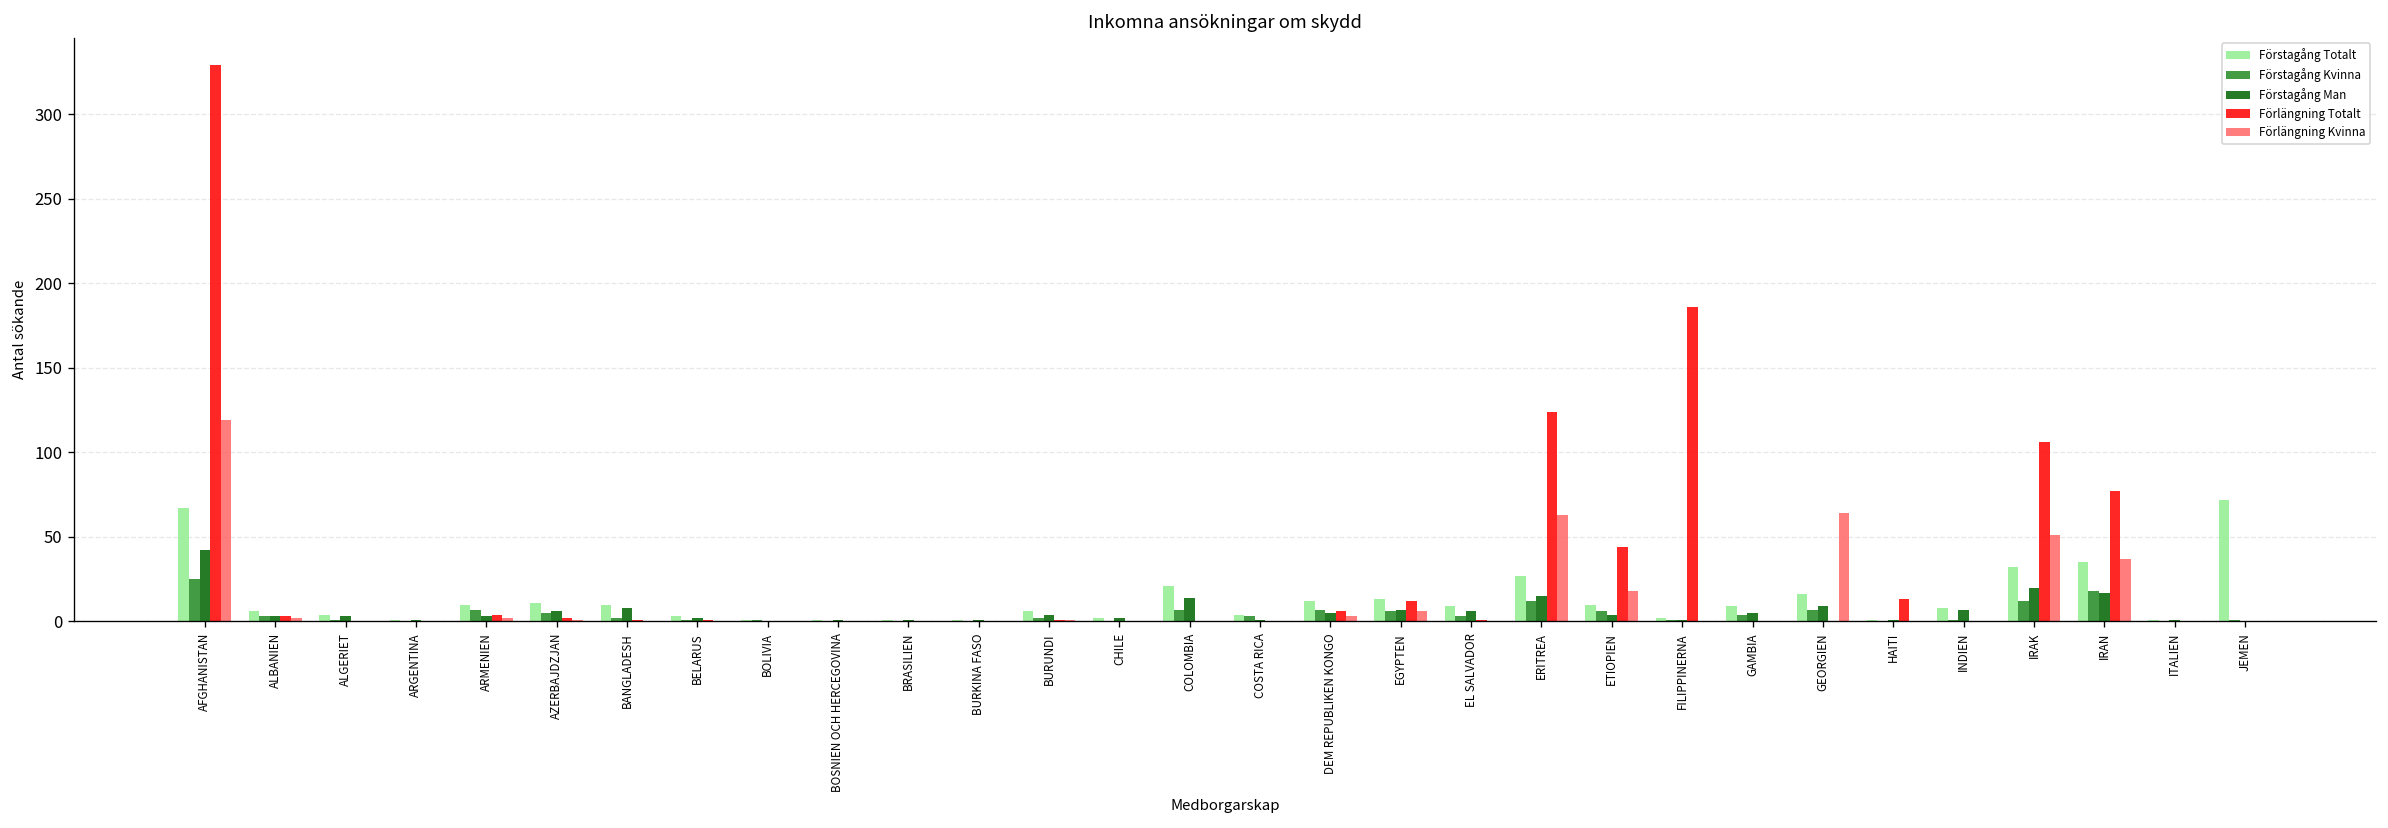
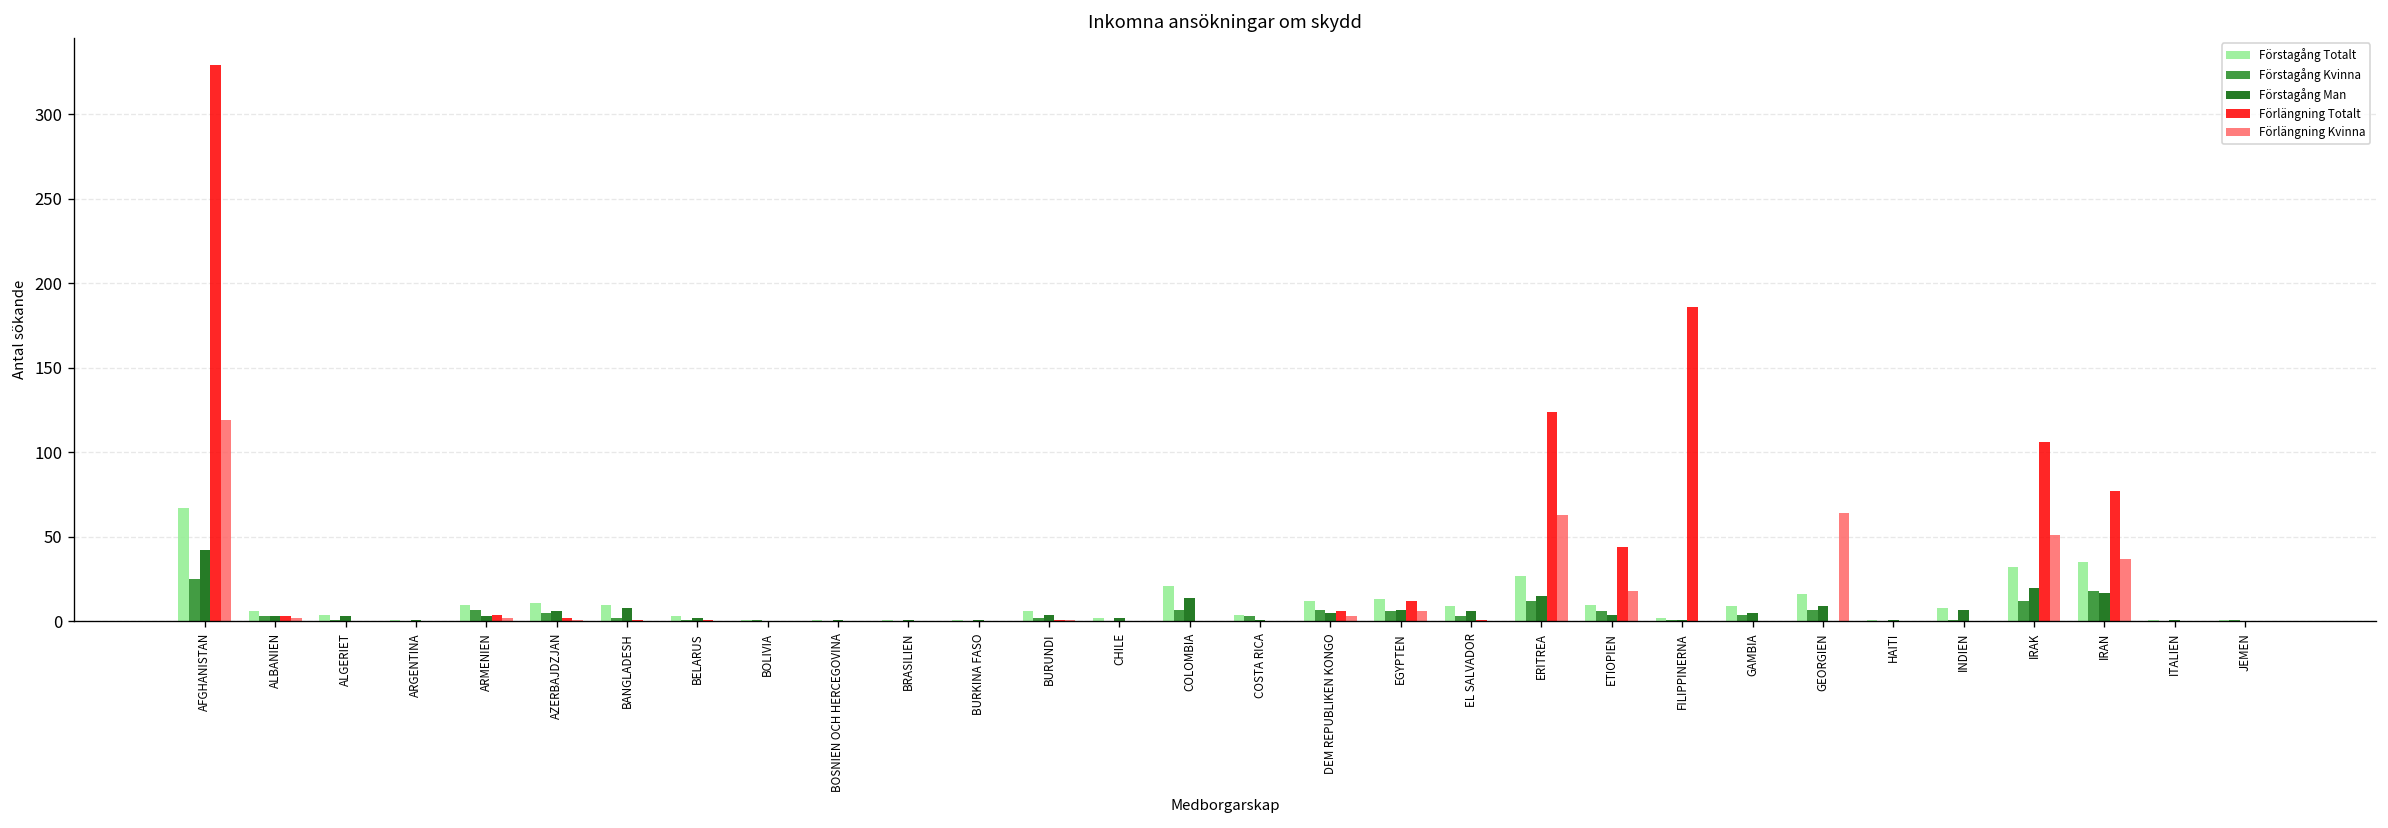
Förlängning Totalt, HAITI: 13 -> 0
Förstagång Totalt, JEMEN: 72 -> 1
